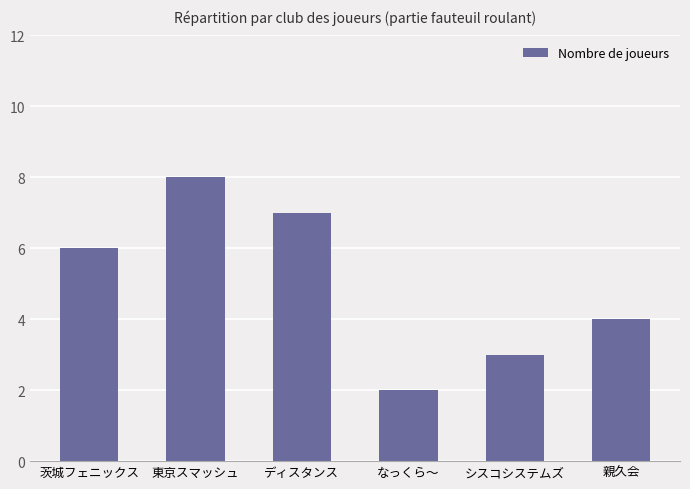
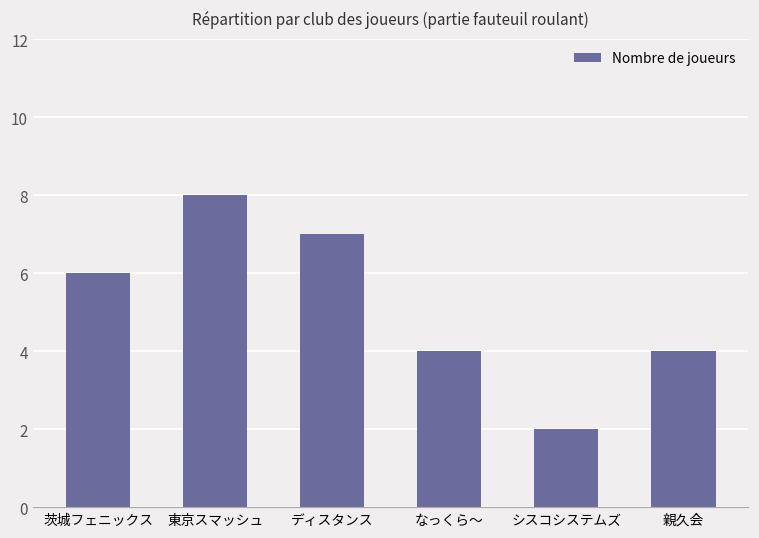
なっくら～: 2 -> 4
シスコシステムズ: 3 -> 2
